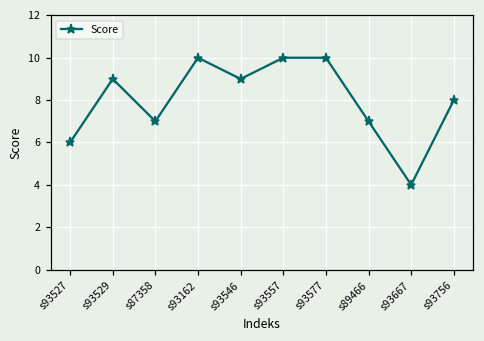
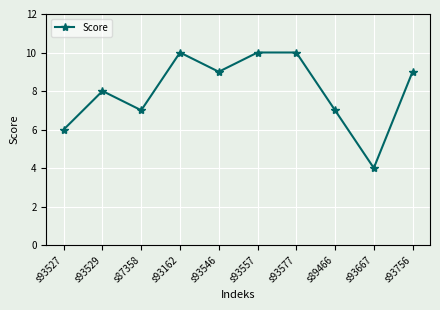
s93529: 9 -> 8
s93756: 8 -> 9
